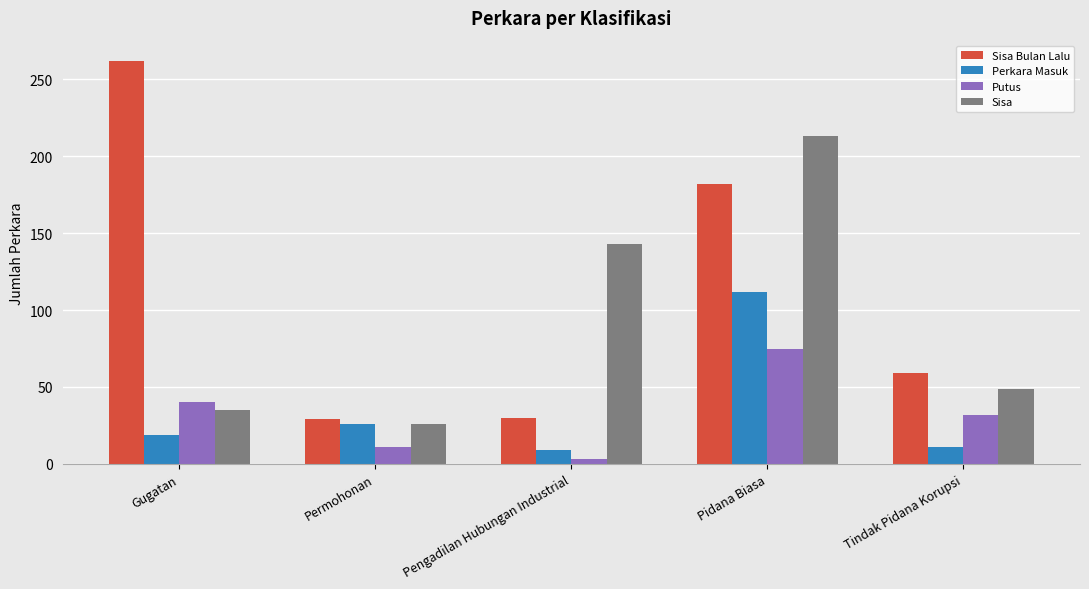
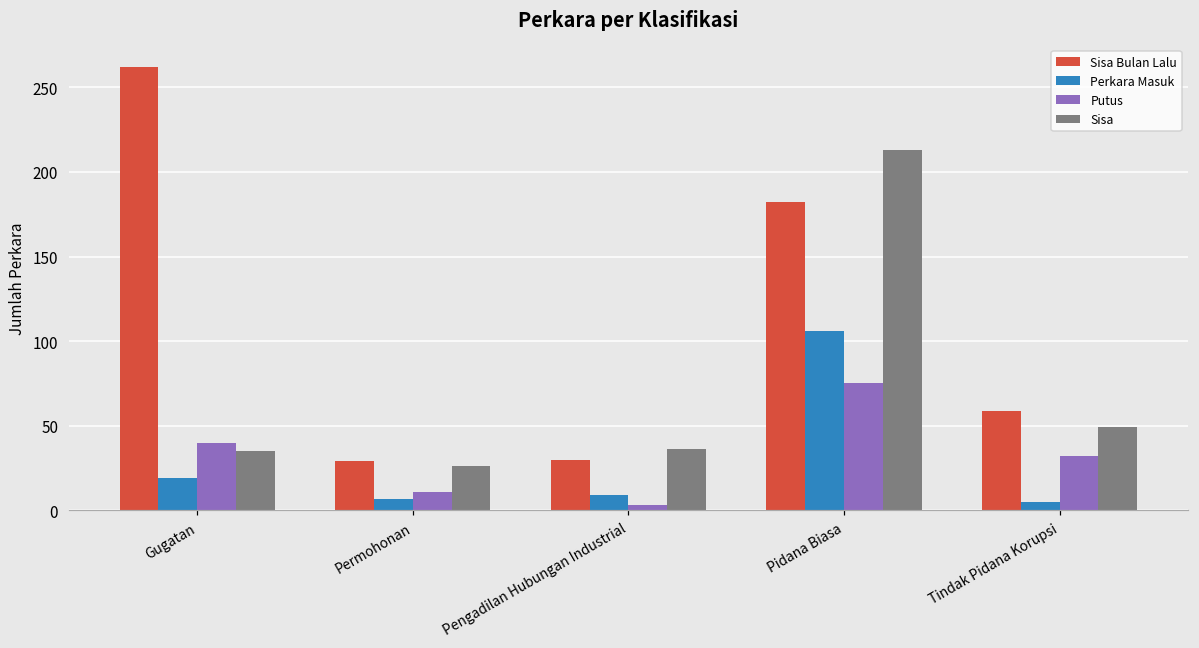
Perkara Masuk, Permohonan: 26 -> 7
Sisa, Pengadilan Hubungan Industrial: 143 -> 36
Perkara Masuk, Pidana Biasa: 112 -> 106
Perkara Masuk, Tindak Pidana Korupsi: 11 -> 5
